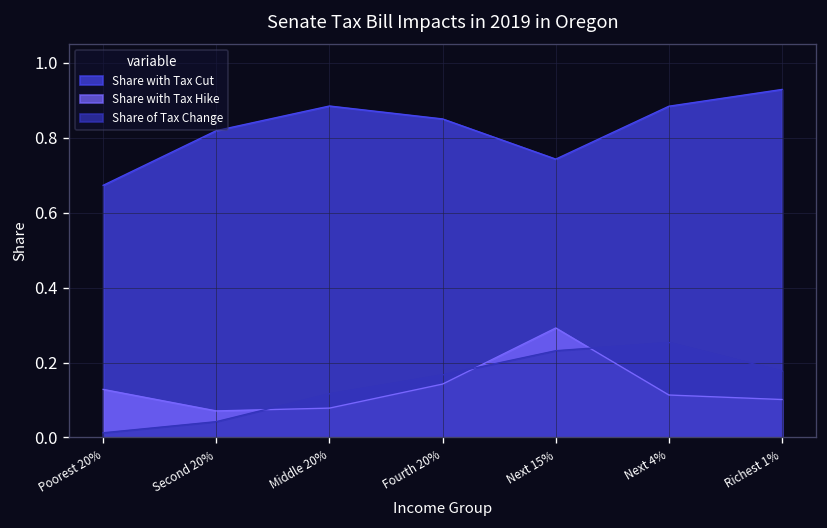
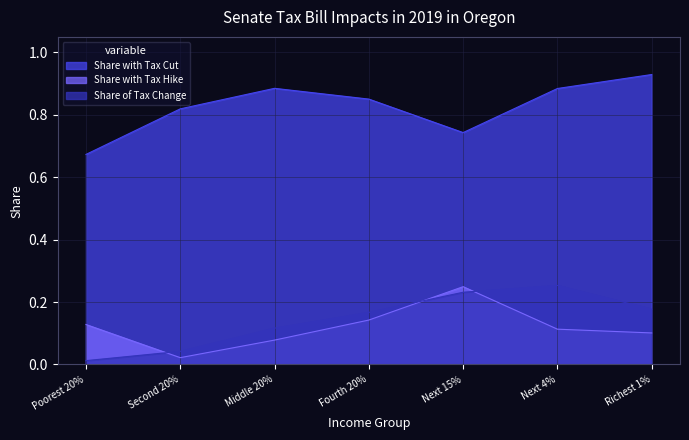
Share with Tax Hike, Second 20%: 0.07 -> 0.02
Share with Tax Hike, Next 15%: 0.29 -> 0.25
